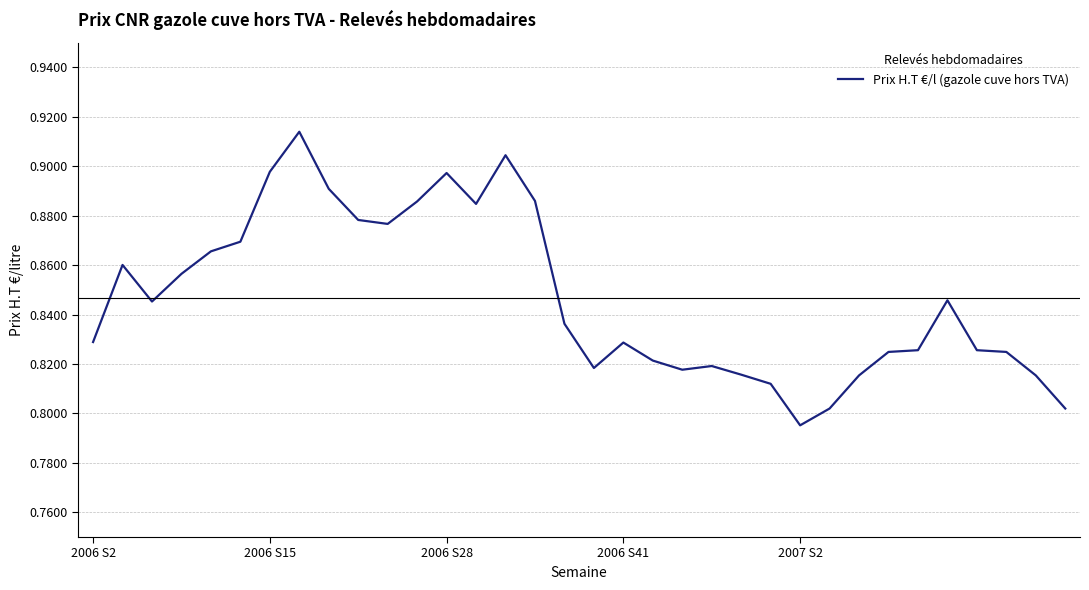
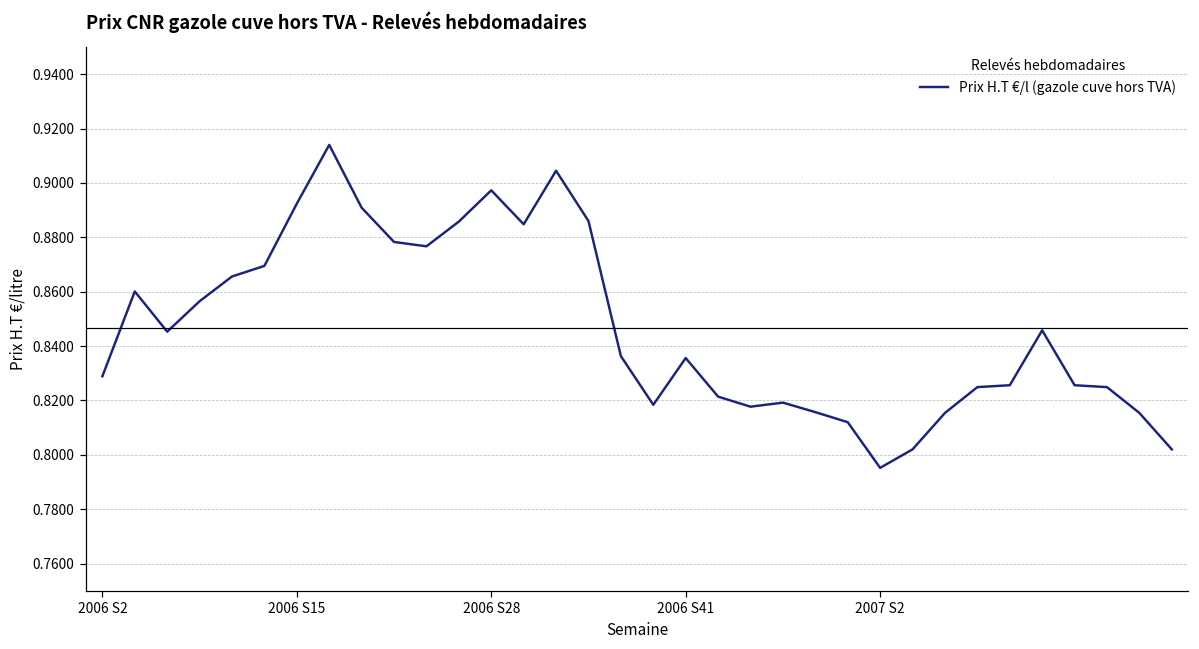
2006 S15: 0.898 -> 0.892
2006 S41: 0.829 -> 0.836
